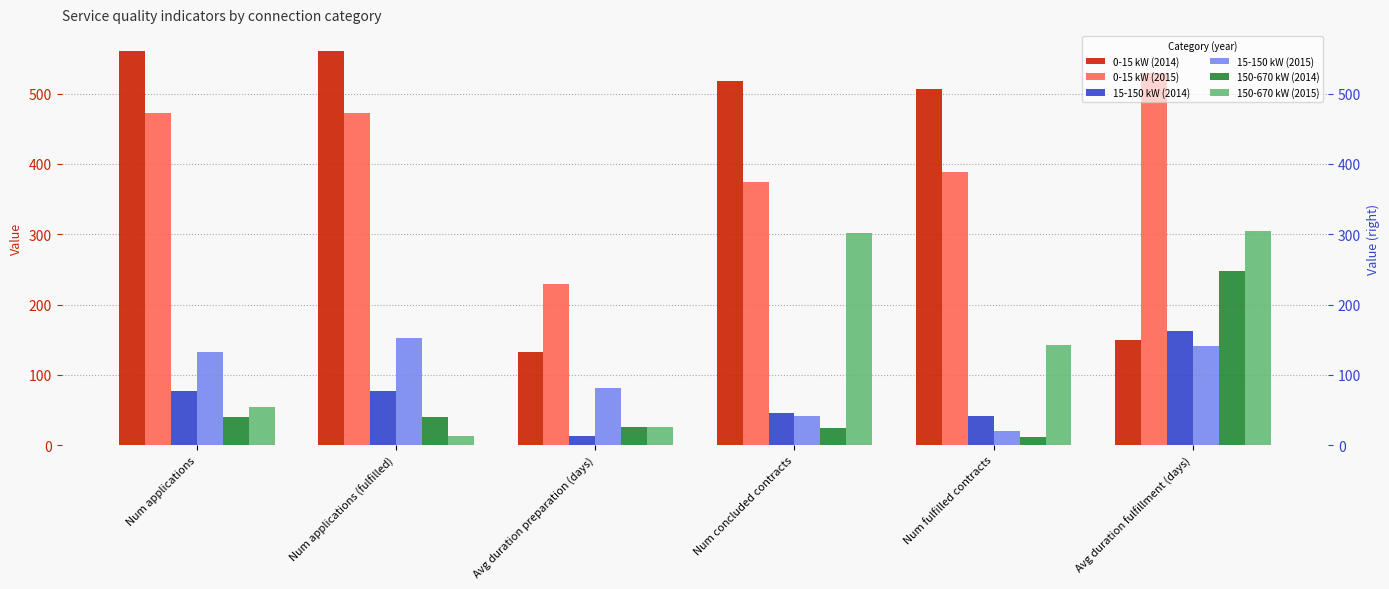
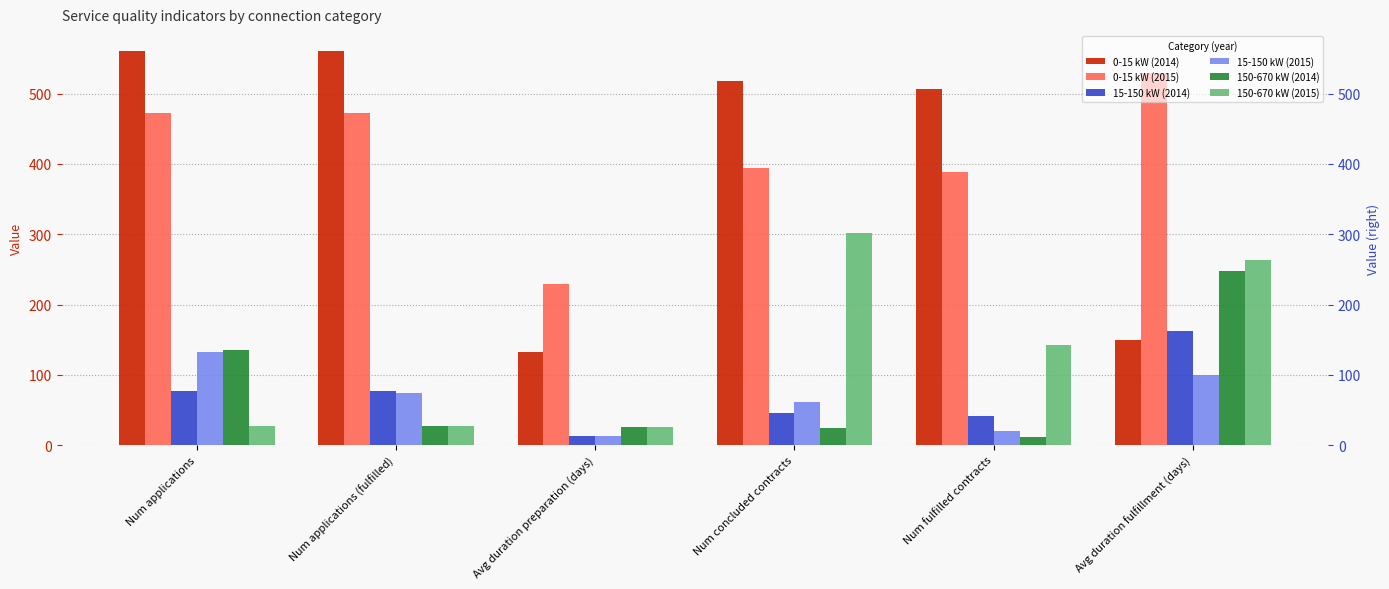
150-670 kW (2014), Num applications: 40 -> 140
150-670 kW (2015), Num applications: 50 -> 30
15-150 kW (2015), Num applications (fulfilled): 150 -> 70
150-670 kW (2014), Num applications (fulfilled): 40 -> 30
150-670 kW (2015), Num applications (fulfilled): 10 -> 30
15-150 kW (2015), Avg duration preparation (days): 80 -> 10
0-15 kW (2015), Num concluded contracts: 370 -> 390
15-150 kW (2015), Num concluded contracts: 40 -> 60
15-150 kW (2015), Avg duration fulfillment (days): 140 -> 100
150-670 kW (2015), Avg duration fulfillment (days): 300 -> 260
